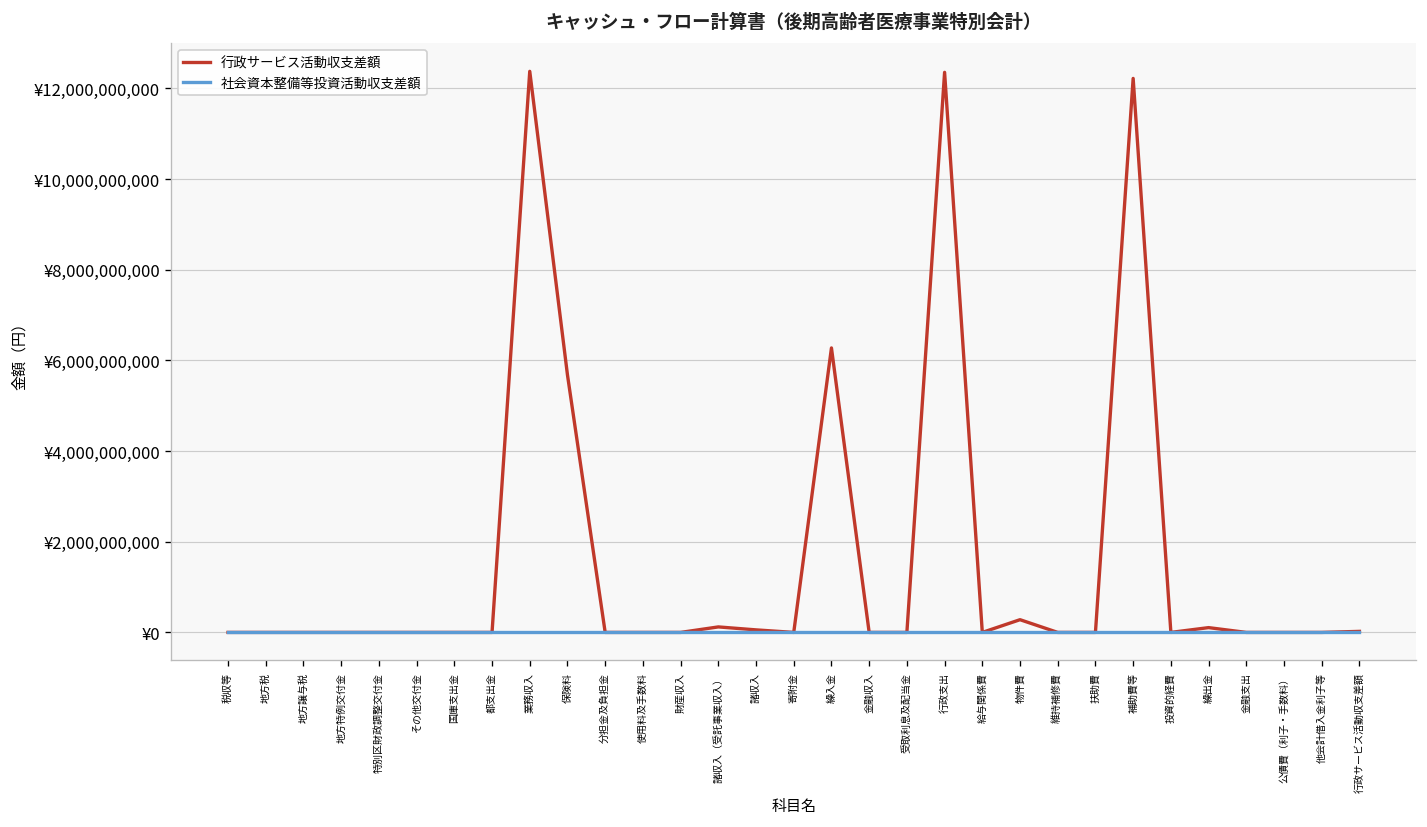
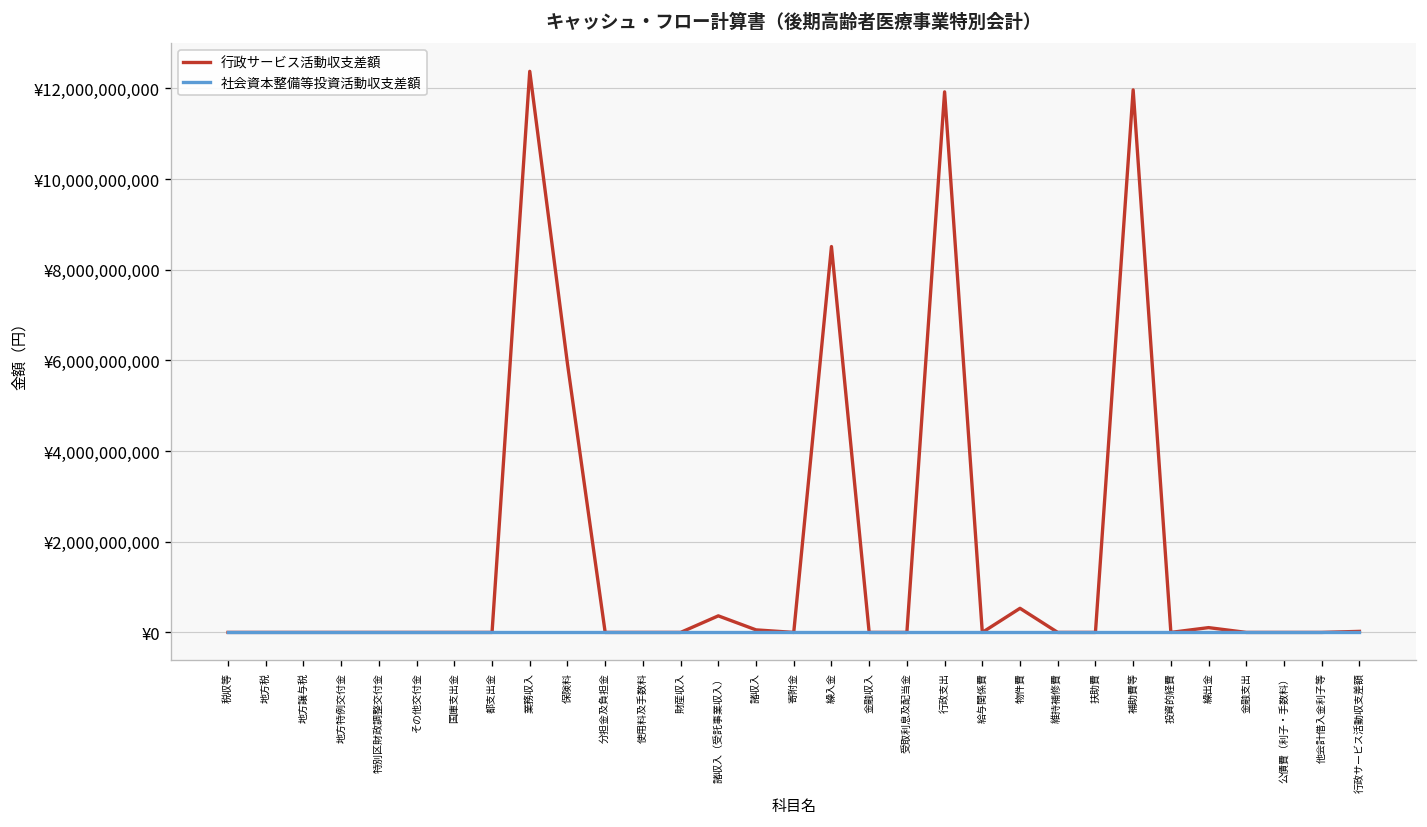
行政サービス活動収支差額, 保険料: ¥5,700,000,000 -> ¥5,900,000,000
行政サービス活動収支差額, 諸収入（受託事業収入）: ¥100,000,000 -> ¥400,000,000
行政サービス活動収支差額, 繰入金: ¥6,300,000,000 -> ¥8,500,000,000
行政サービス活動収支差額, 行政支出: ¥12,400,000,000 -> ¥11,900,000,000
行政サービス活動収支差額, 物件費: ¥300,000,000 -> ¥500,000,000
行政サービス活動収支差額, 補助費等: ¥12,200,000,000 -> ¥12,000,000,000
